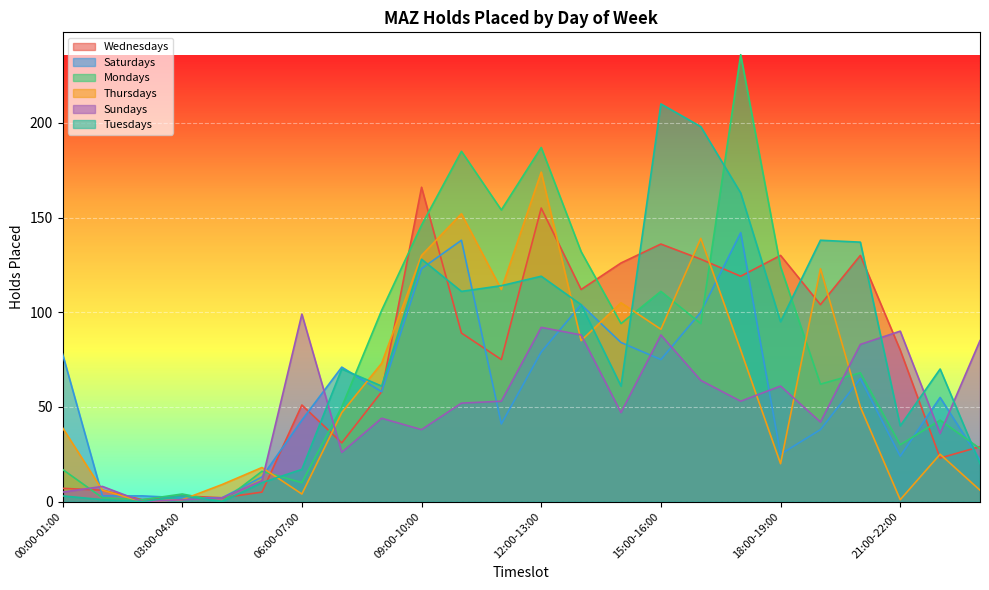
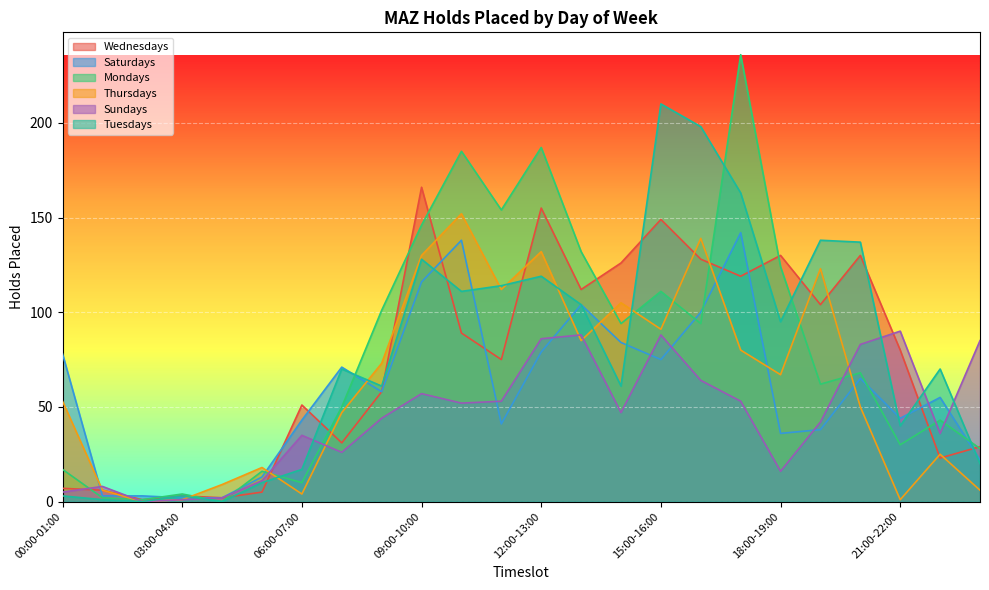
Thursdays, 00:00-01:00: 39 -> 53
Sundays, 06:00-07:00: 99 -> 35
Saturdays, 09:00-10:00: 123 -> 116
Sundays, 09:00-10:00: 38 -> 57
Thursdays, 12:00-13:00: 174 -> 132
Sundays, 12:00-13:00: 92 -> 86
Wednesdays, 15:00-16:00: 136 -> 149
Saturdays, 18:00-19:00: 25 -> 36
Thursdays, 18:00-19:00: 20 -> 67
Sundays, 18:00-19:00: 61 -> 16
Saturdays, 21:00-22:00: 24 -> 44
